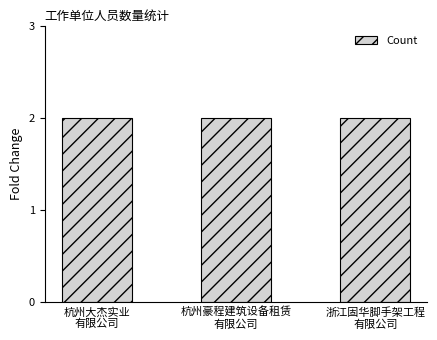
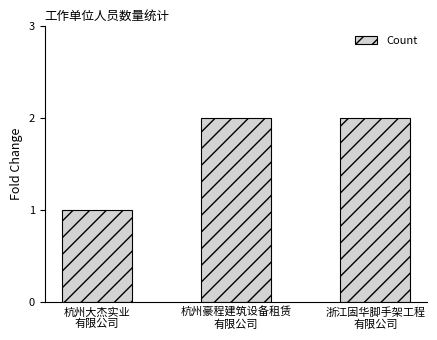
杭州大杰实业 有限公司: 2 -> 1
